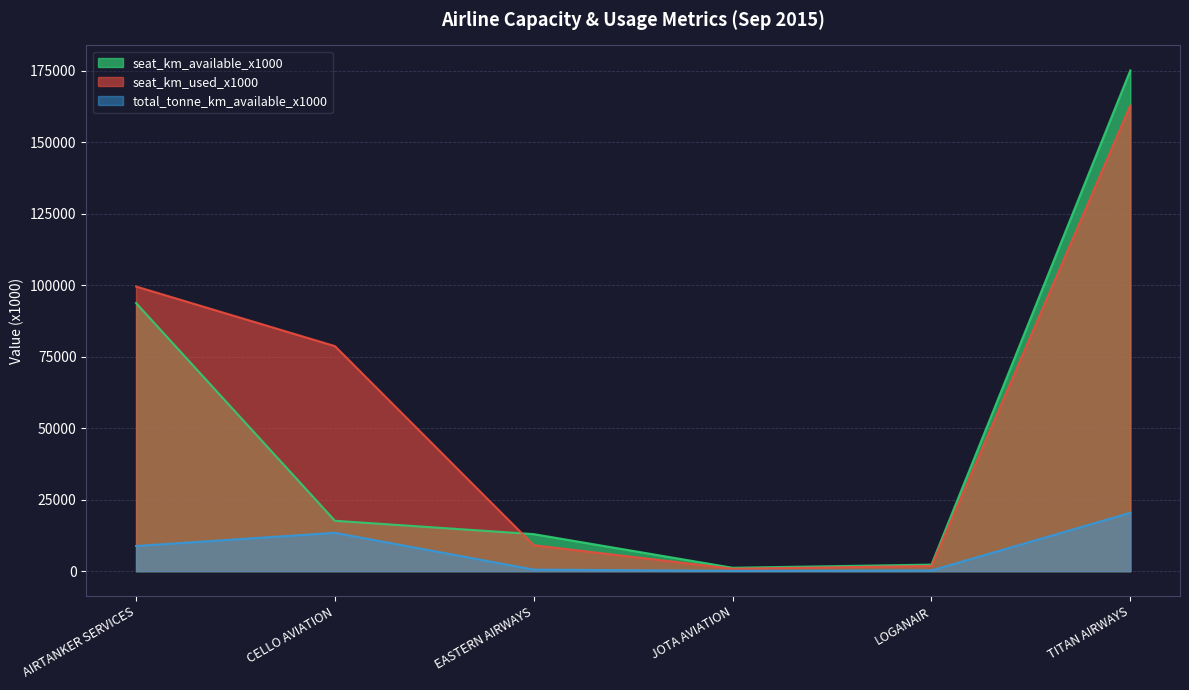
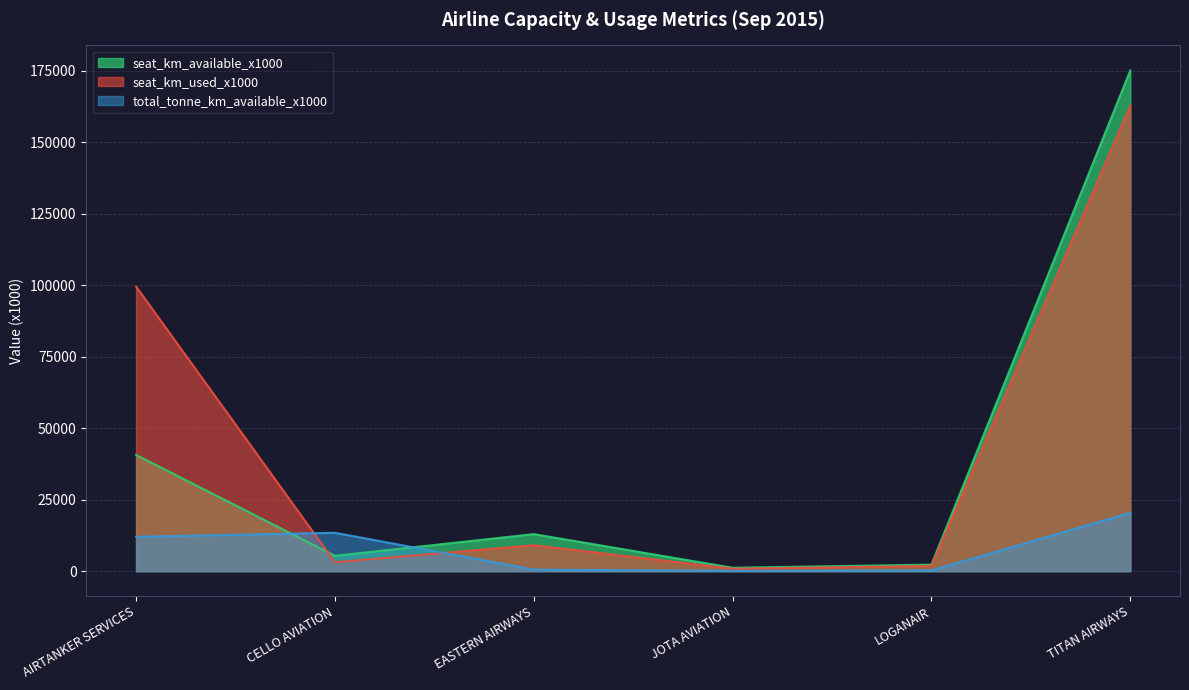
seat_km_available_x1000, AIRTANKER SERVICES: 94000 -> 41000
total_tonne_km_available_x1000, AIRTANKER SERVICES: 9000 -> 12000
seat_km_available_x1000, CELLO AVIATION: 18000 -> 5000
seat_km_used_x1000, CELLO AVIATION: 79000 -> 3000
